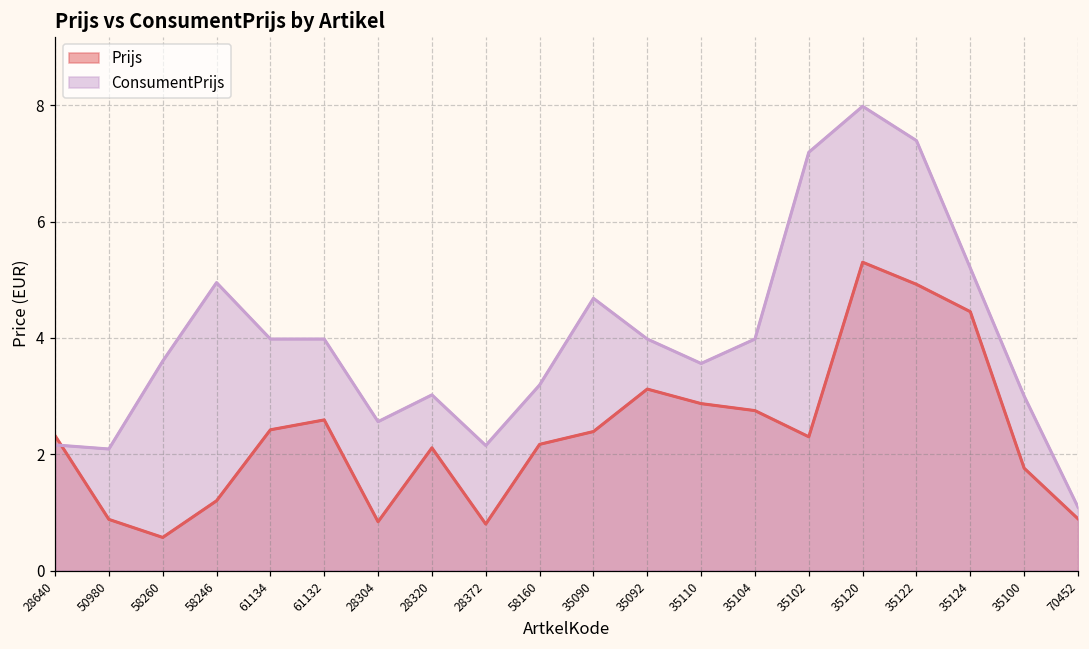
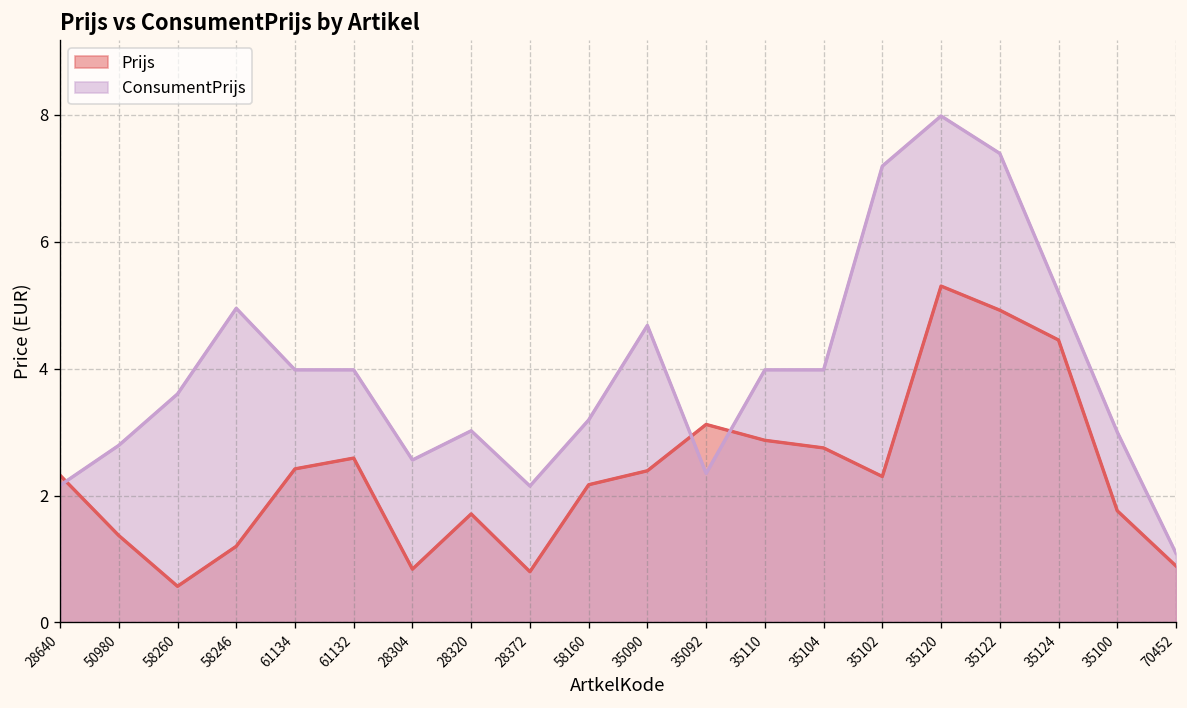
Prijs, 50980: 0.9 -> 1.4
ConsumentPrijs, 50980: 2.1 -> 2.8
Prijs, 28320: 2.1 -> 1.7
ConsumentPrijs, 35092: 4.0 -> 2.4
ConsumentPrijs, 35110: 3.6 -> 4.0
